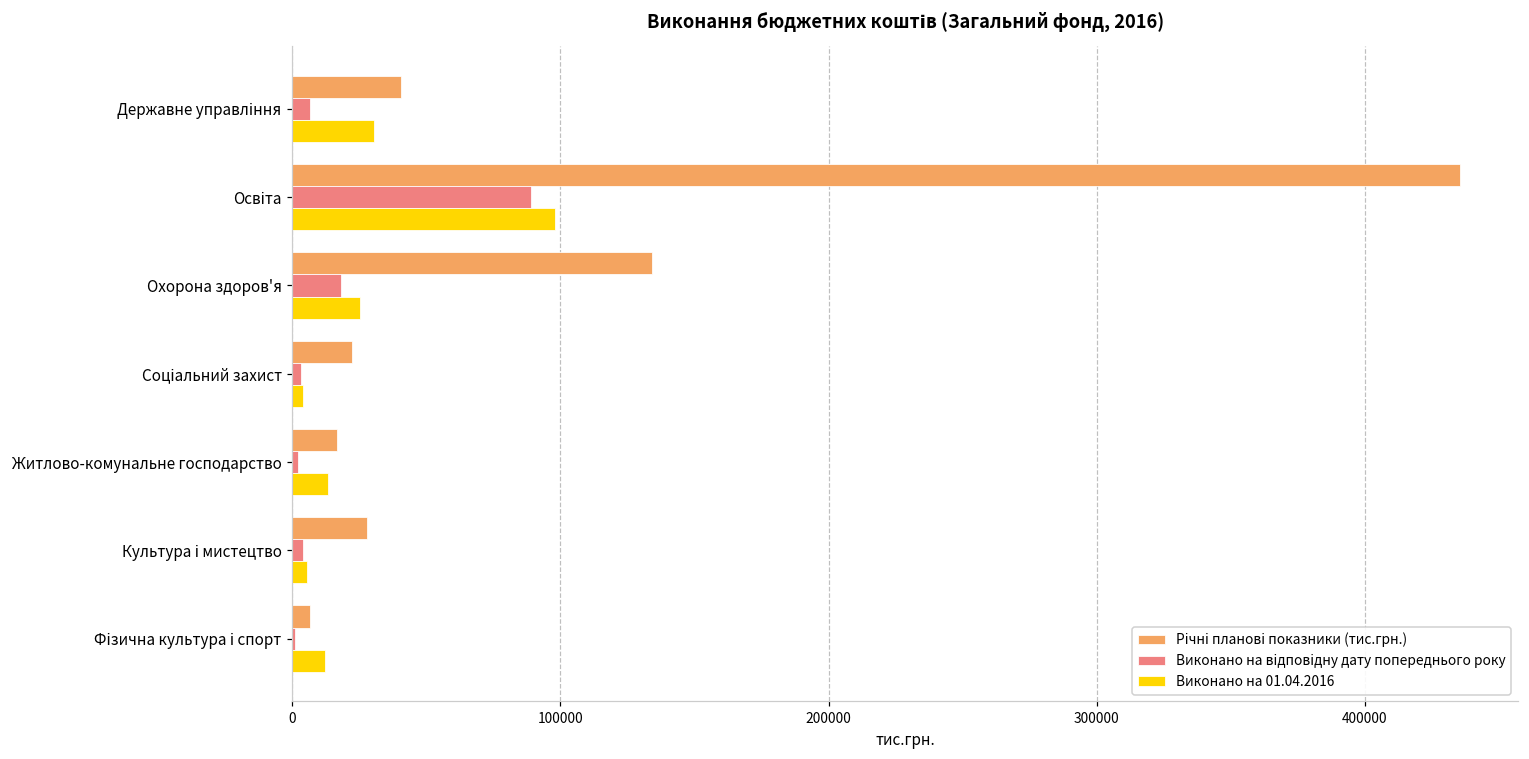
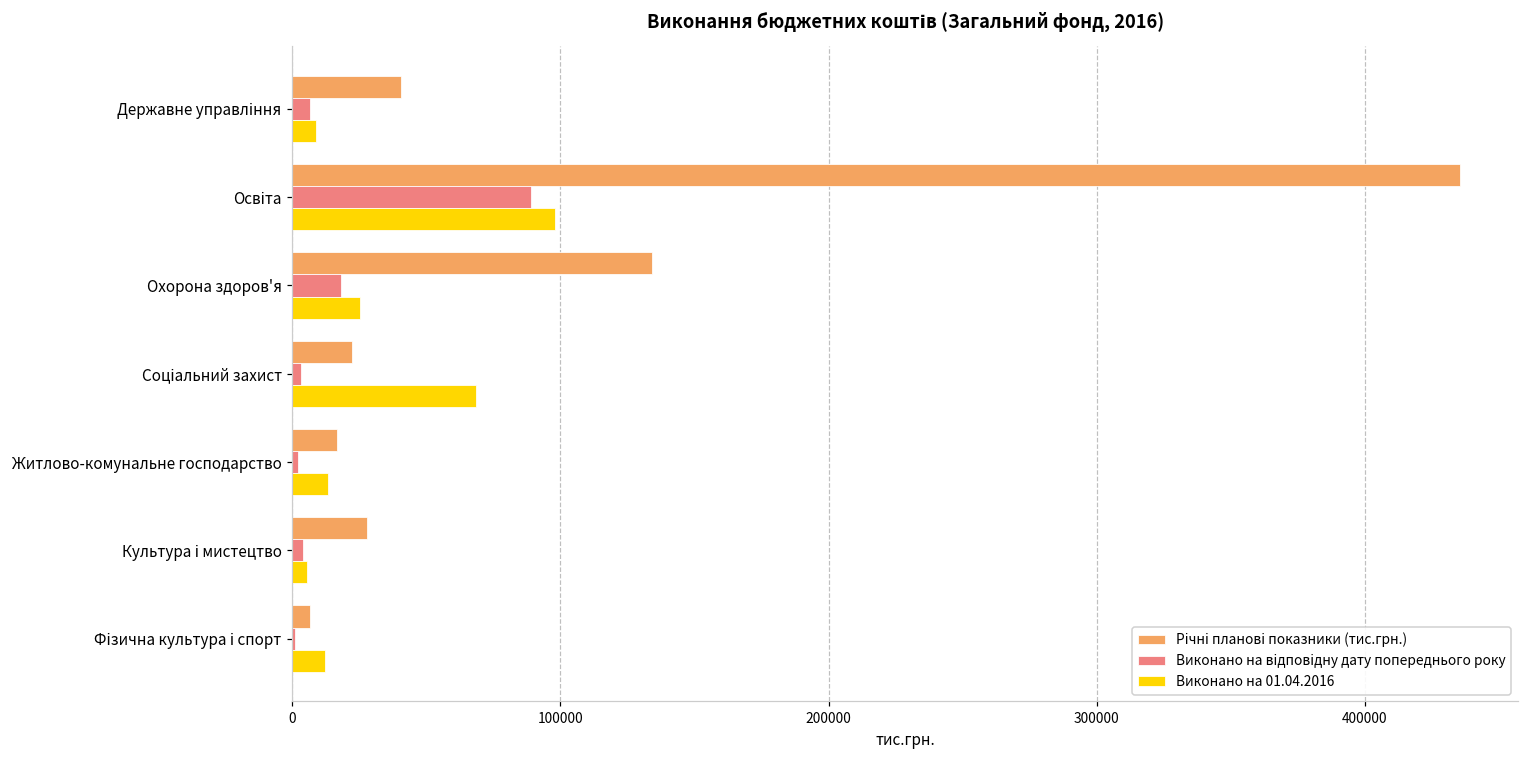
Виконано на 01.04.2016, Державне управління: 31000 -> 9000
Виконано на 01.04.2016, Соціальний захист: 4000 -> 69000
